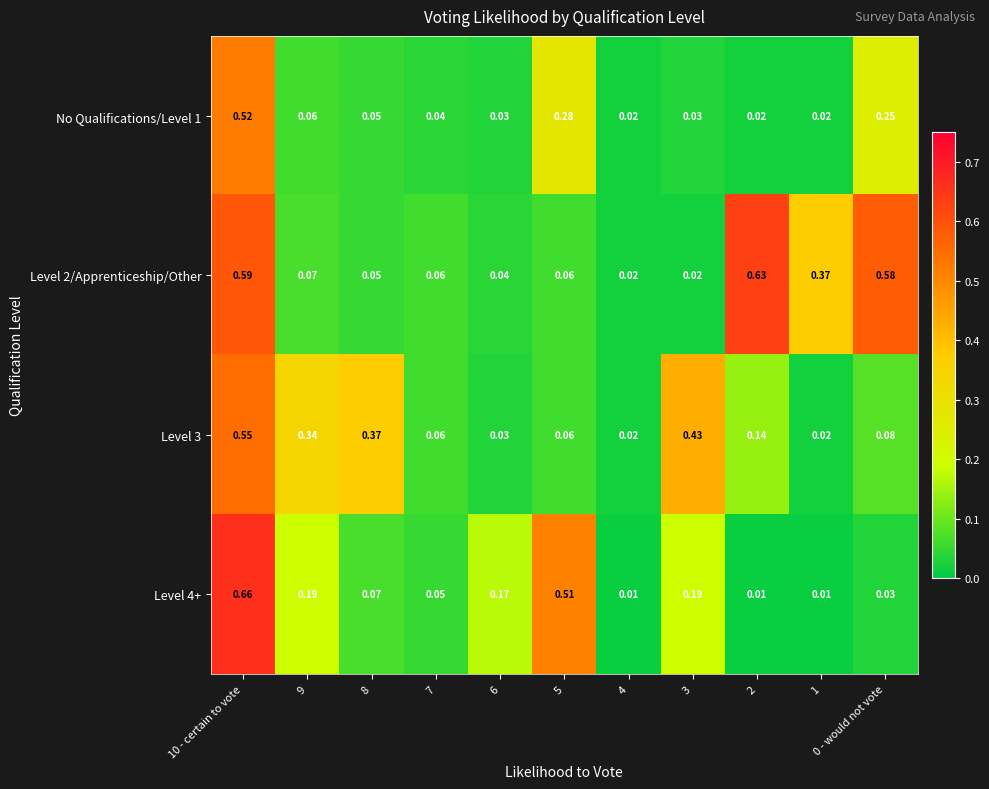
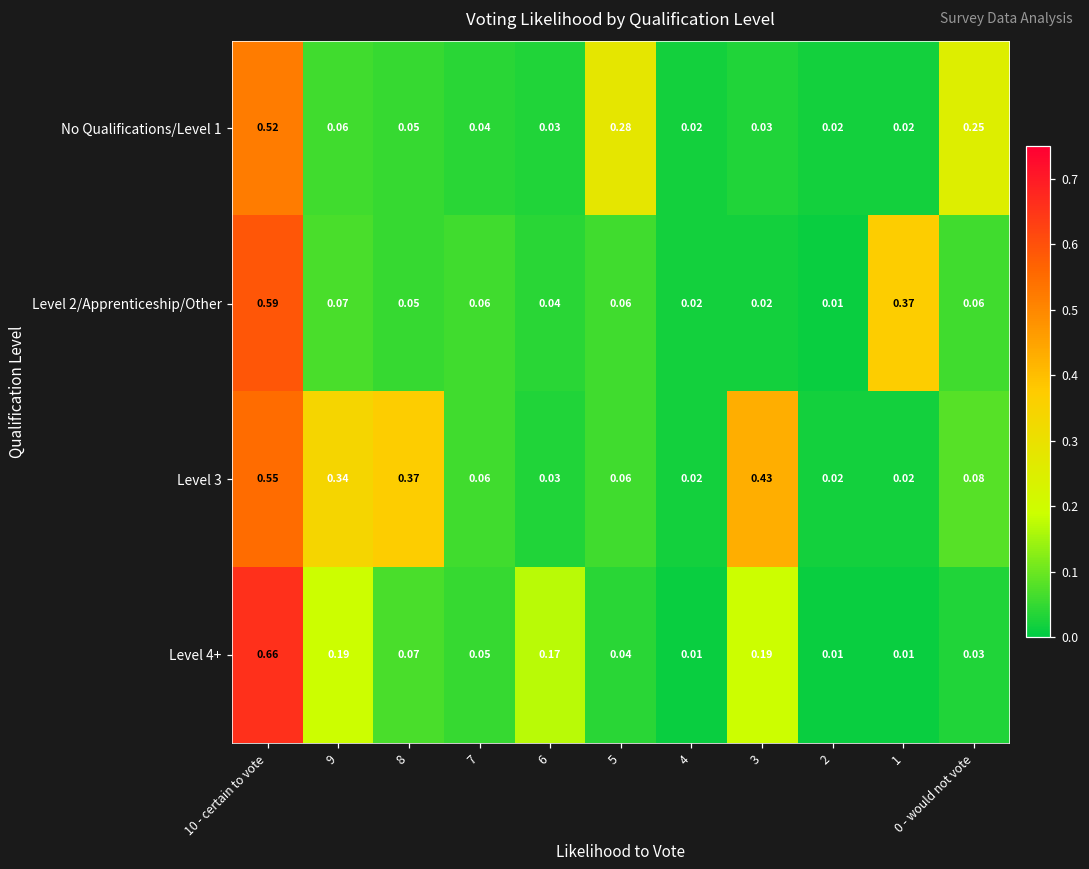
Level 2/Apprenticeship/Other, 2: 0.63 -> 0.01
Level 2/Apprenticeship/Other, 0 - would not vote: 0.58 -> 0.06
Level 3, 2: 0.14 -> 0.02
Level 4+, 5: 0.51 -> 0.04
